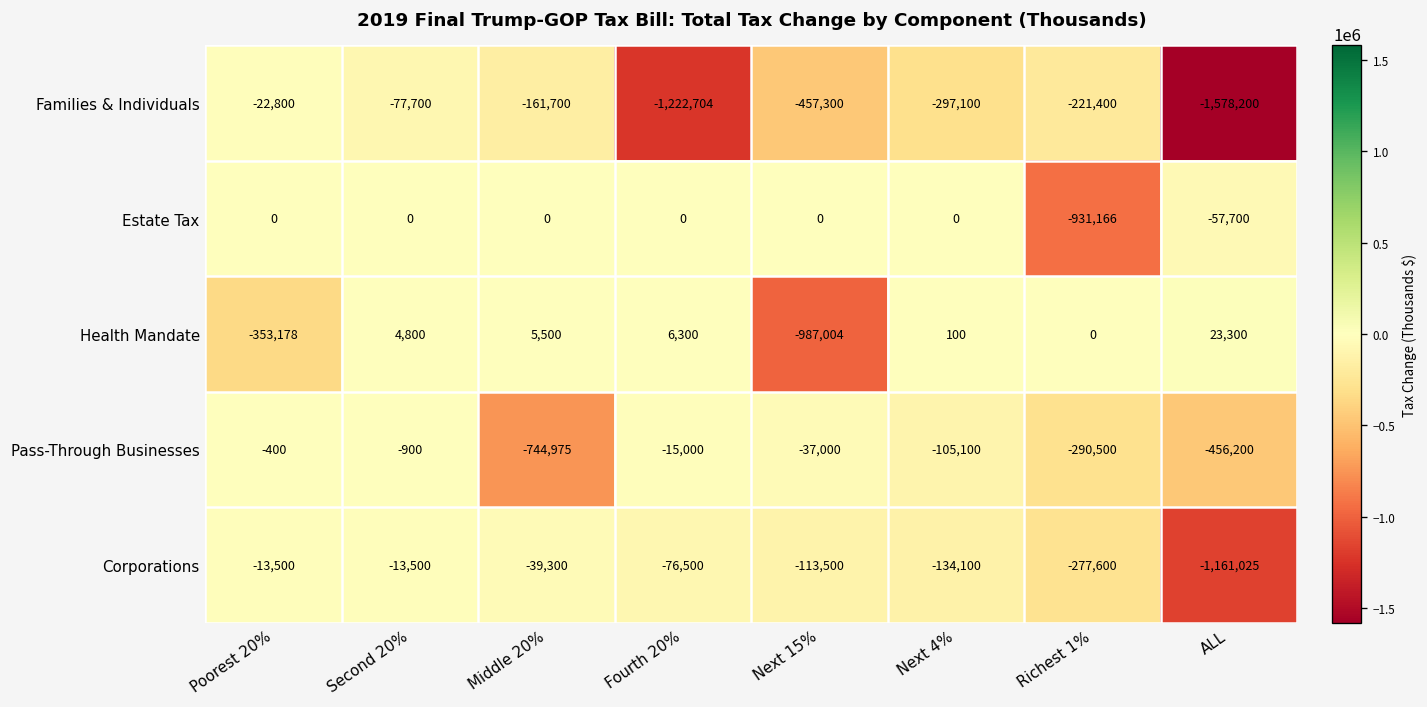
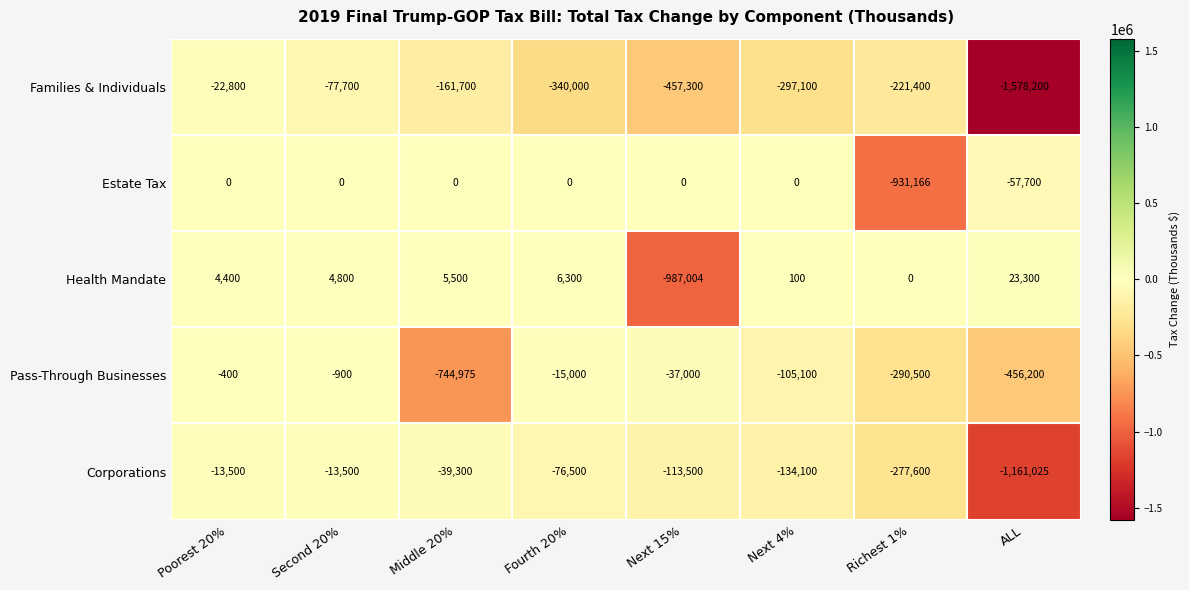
Families & Individuals, Fourth 20%: -1,222,704 -> -340,000
Health Mandate, Poorest 20%: -353,178 -> 4,400
